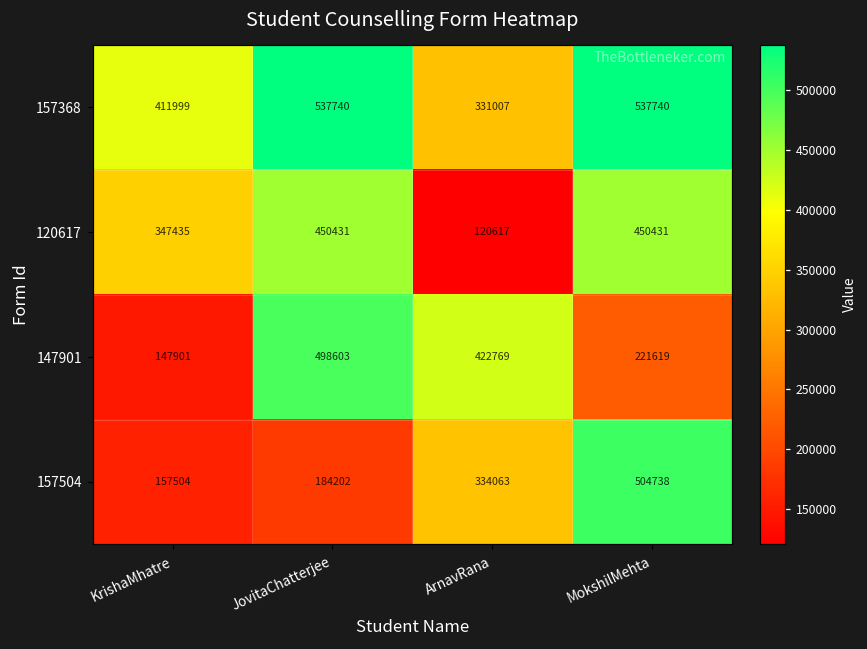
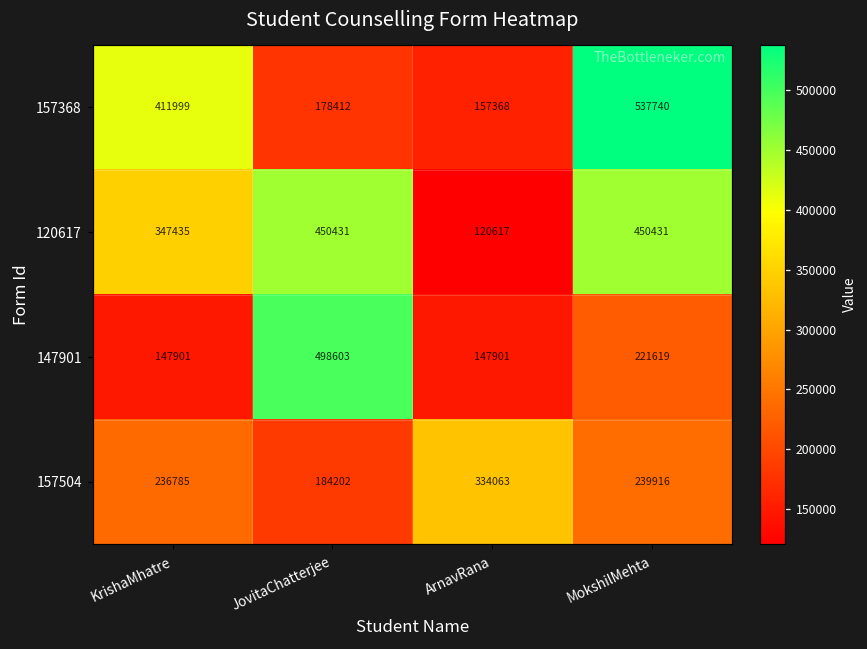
157368, JovitaChatterjee: 537740 -> 178412
157368, ArnavRana: 331007 -> 157368
147901, ArnavRana: 422769 -> 147901
157504, KrishaMhatre: 157504 -> 236785
157504, MokshilMehta: 504738 -> 239916
